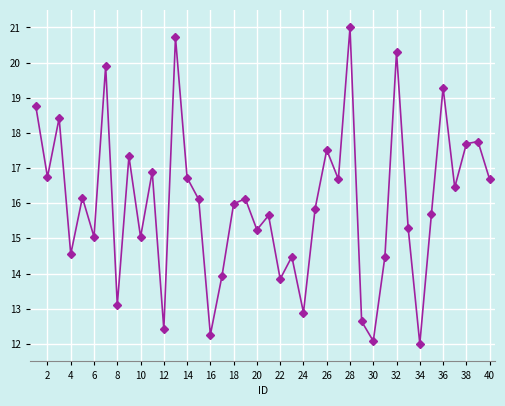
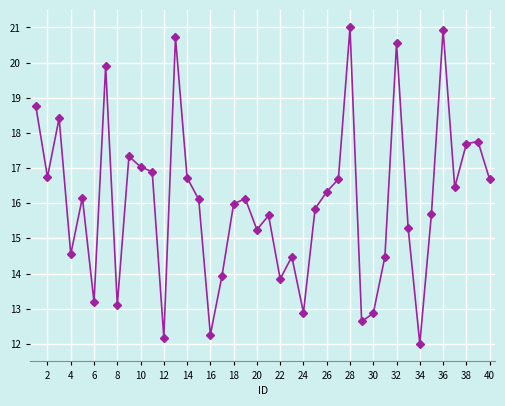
6: 15.0 -> 13.2
10: 15.0 -> 17.0
12: 12.4 -> 12.2
26: 17.5 -> 16.3
30: 12.1 -> 12.9
32: 20.3 -> 20.6
36: 19.3 -> 20.9
